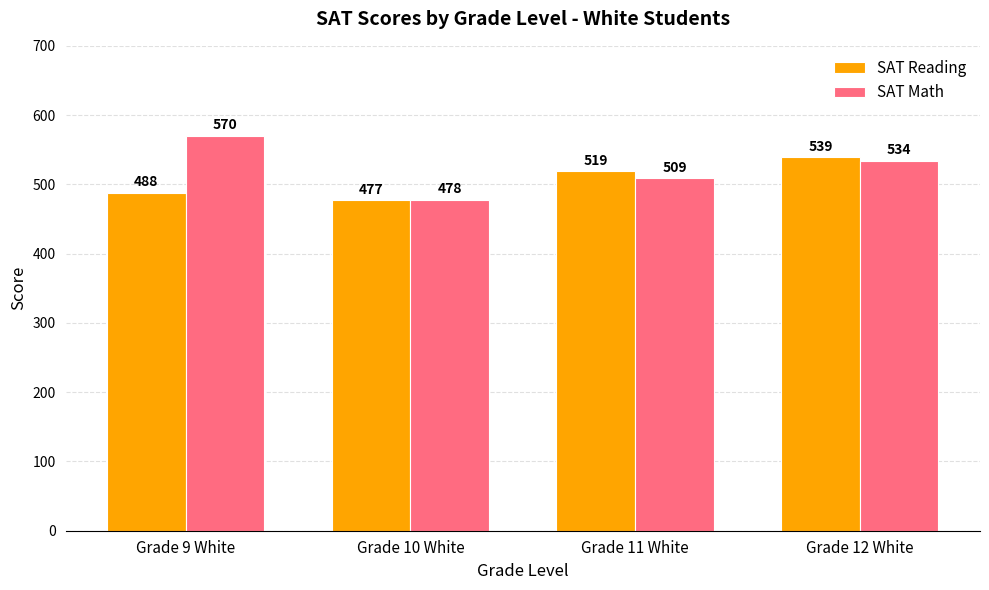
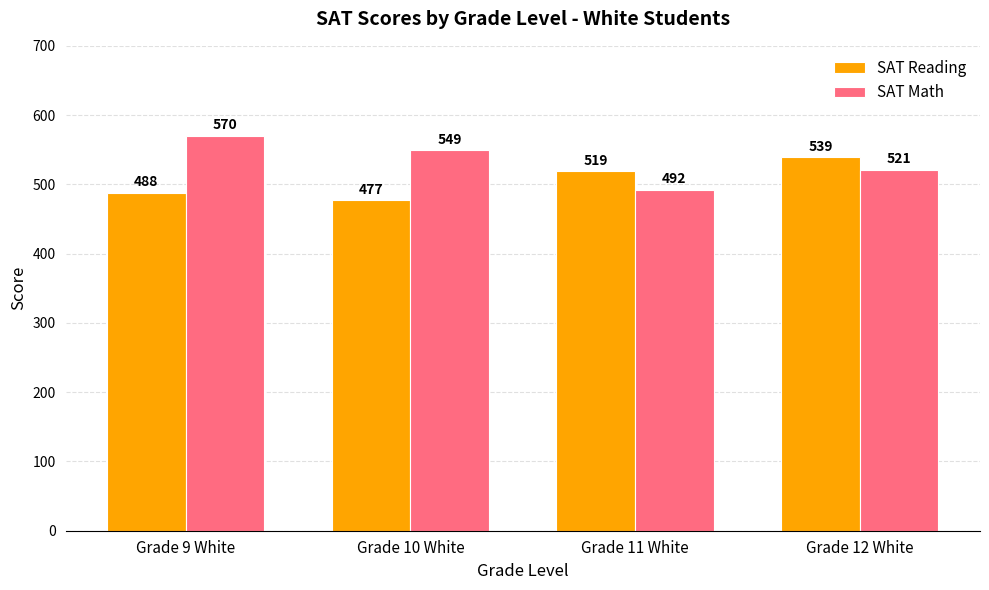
SAT Math, Grade 10 White: 478 -> 549
SAT Math, Grade 11 White: 509 -> 492
SAT Math, Grade 12 White: 534 -> 521
